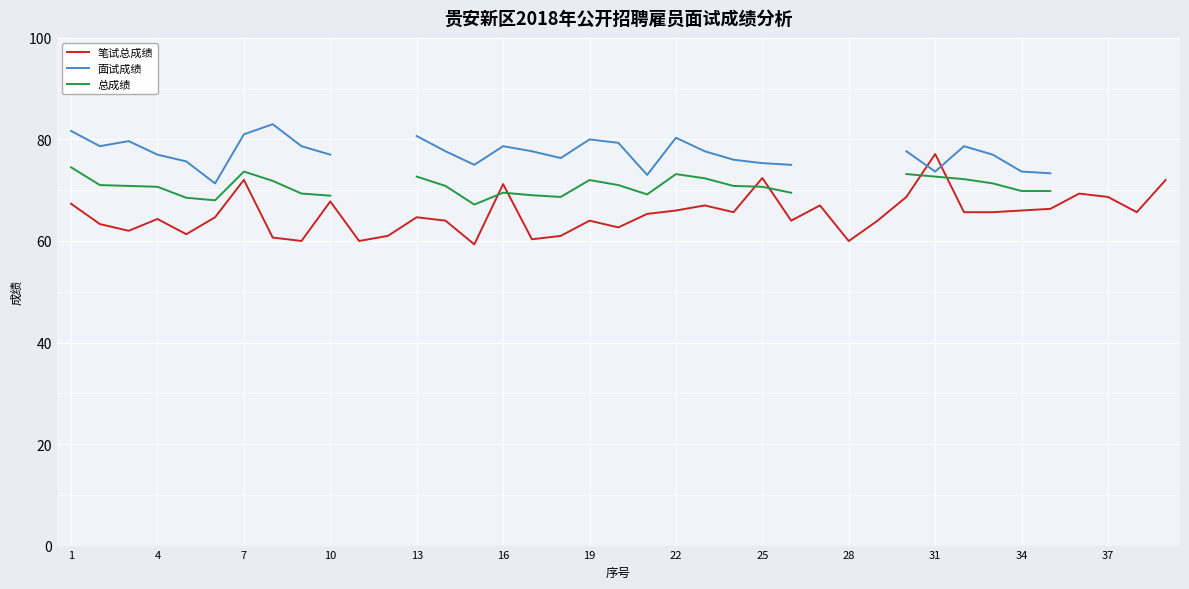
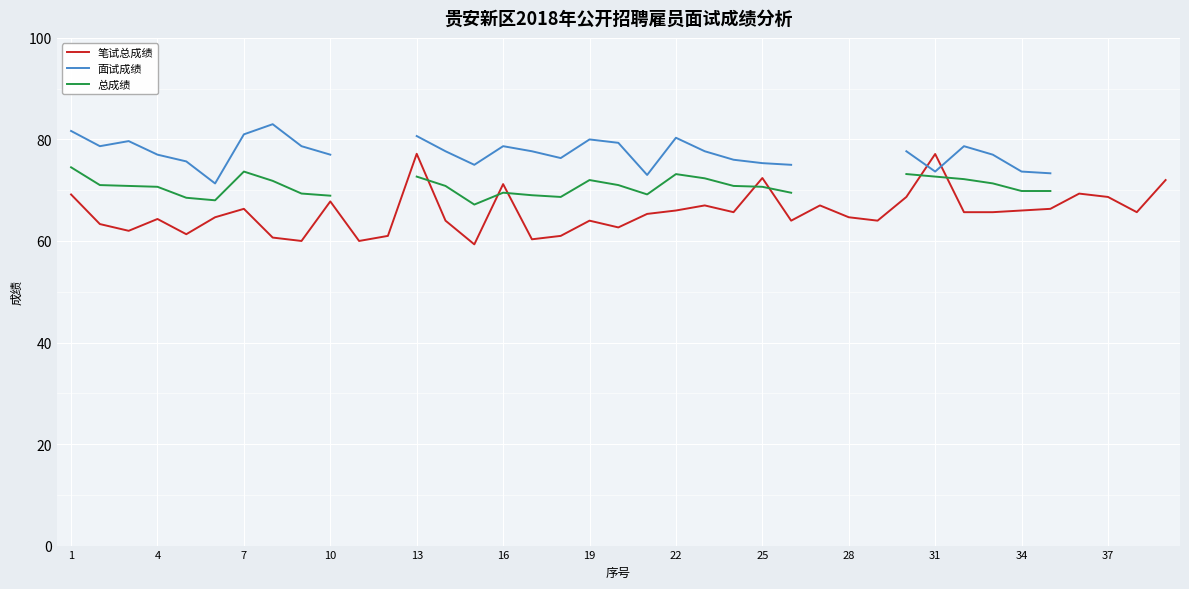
笔试总成绩, 1: 67 -> 69
笔试总成绩, 7: 72 -> 66
笔试总成绩, 13: 65 -> 77
笔试总成绩, 28: 60 -> 65
